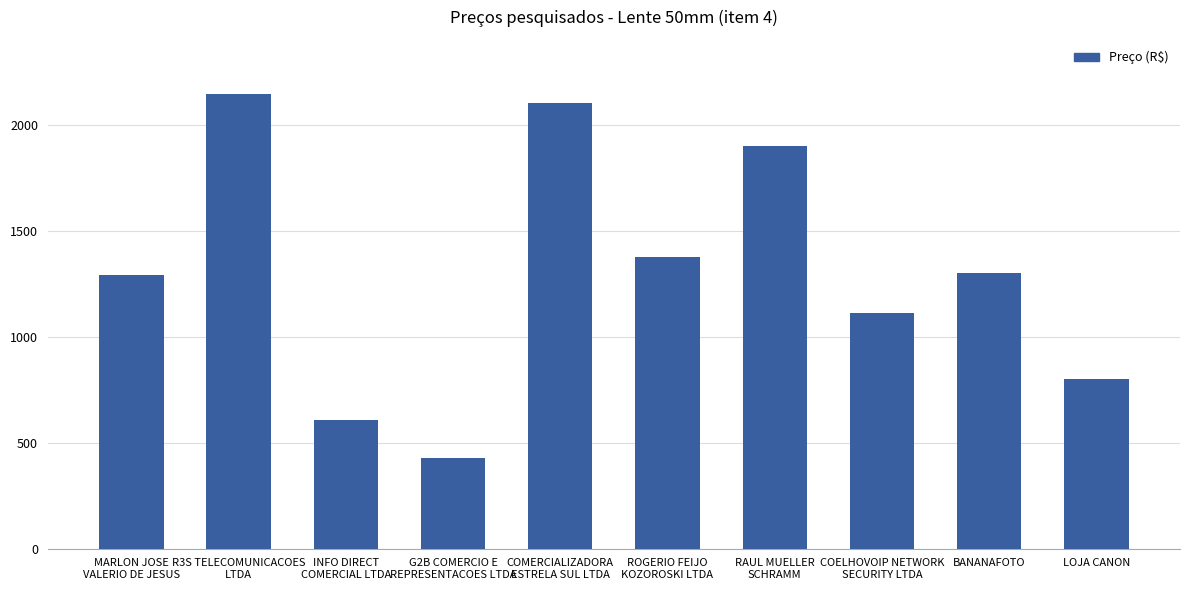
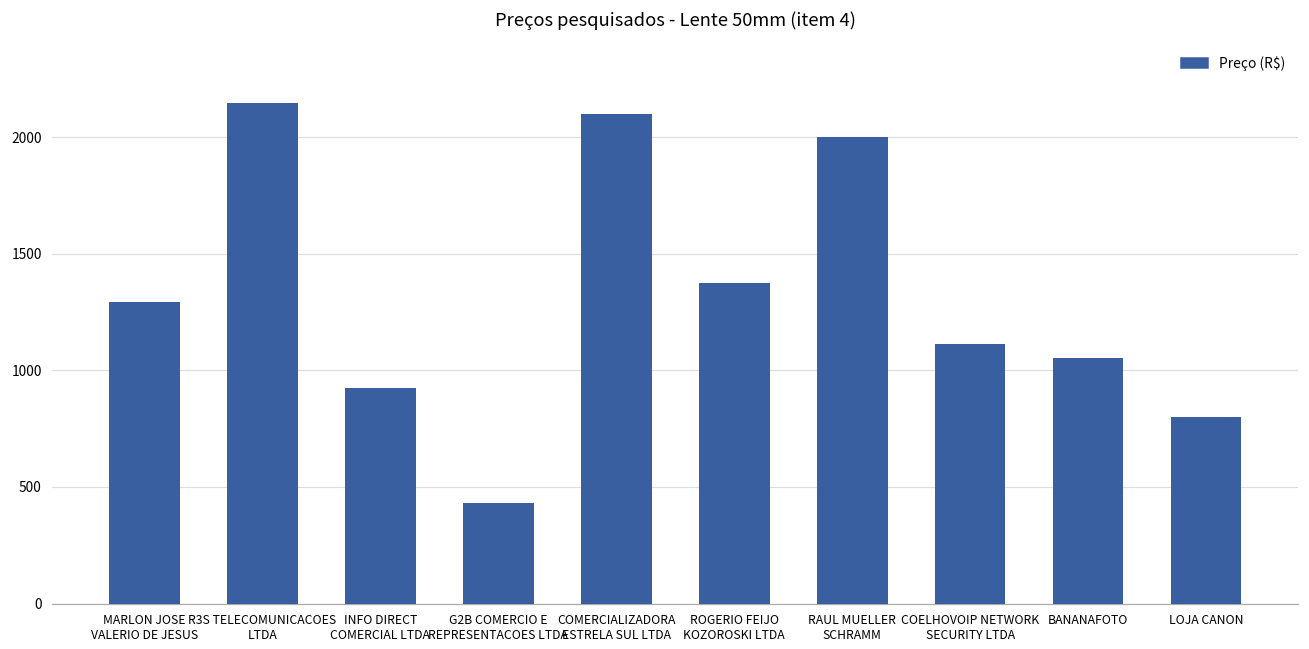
INFO DIRECT COMERCIAL LTDA: 610 -> 930
RAUL MUELLER SCHRAMM: 1900 -> 2000
BANANAFOTO: 1300 -> 1050
